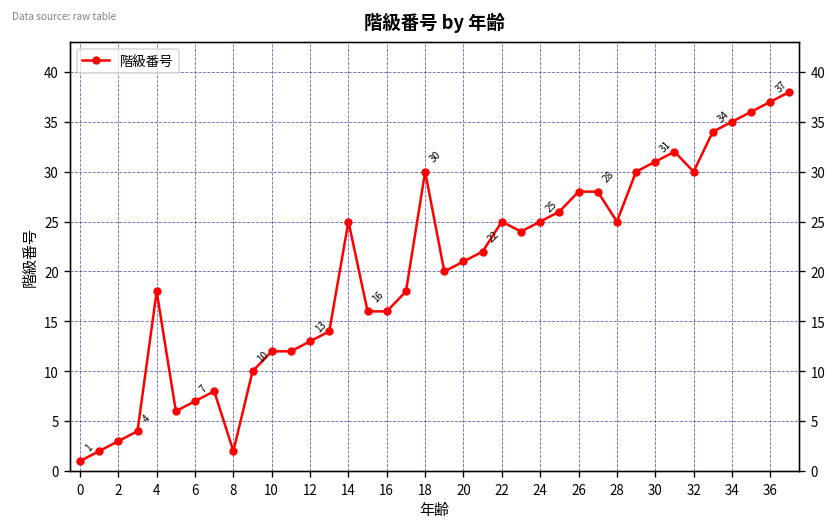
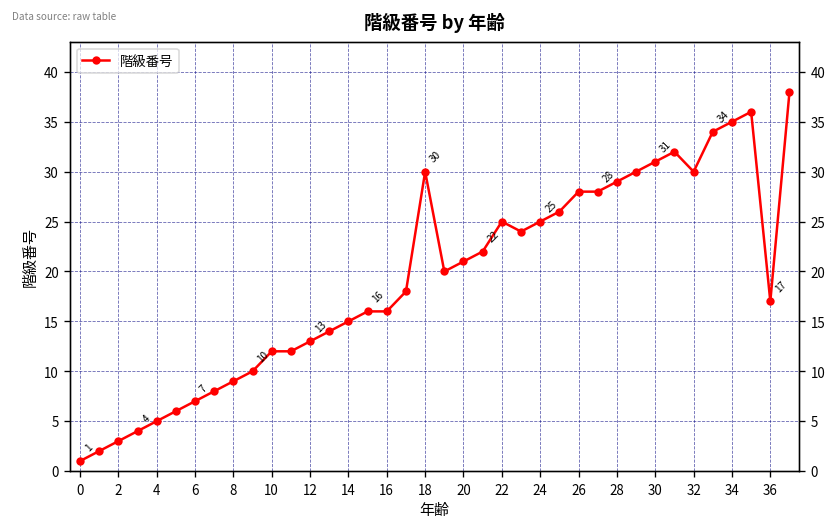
4: 18 -> 5
8: 2 -> 9
14: 25 -> 15
28: 25 -> 29
36: 37 -> 17
